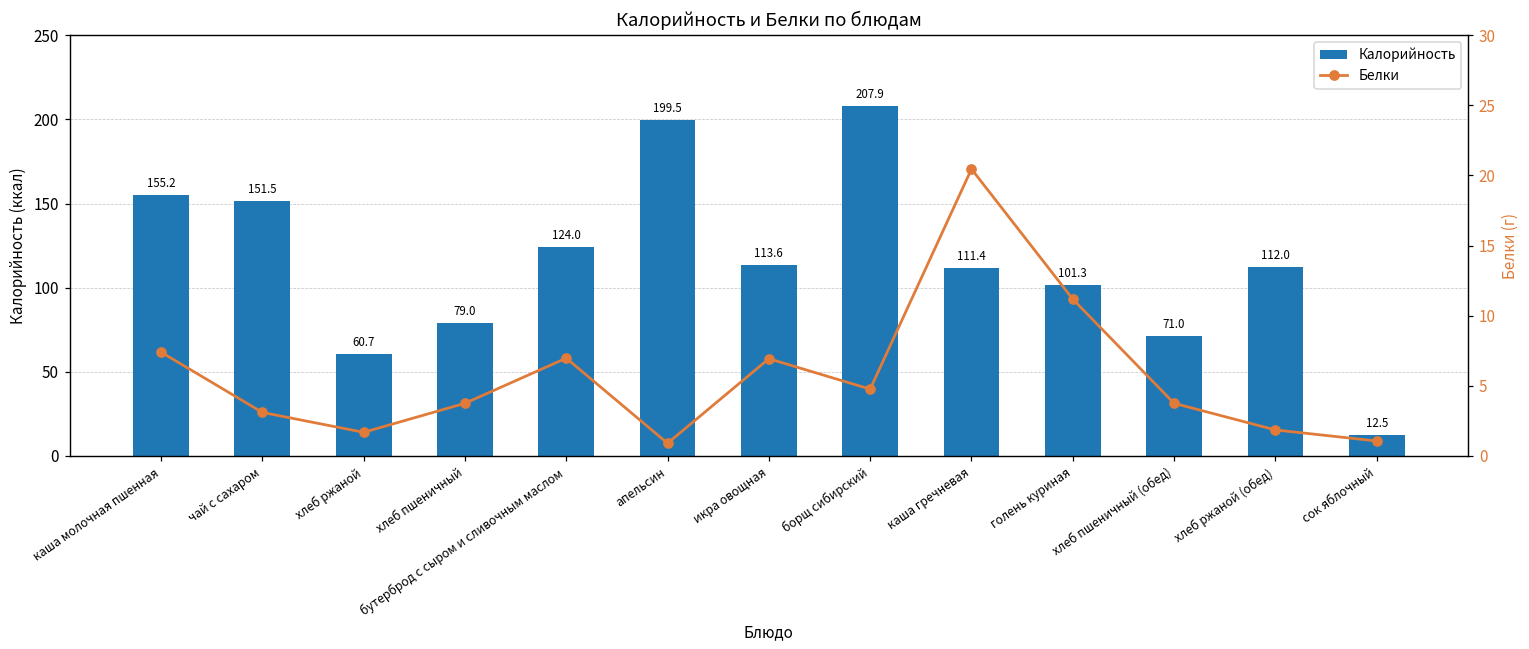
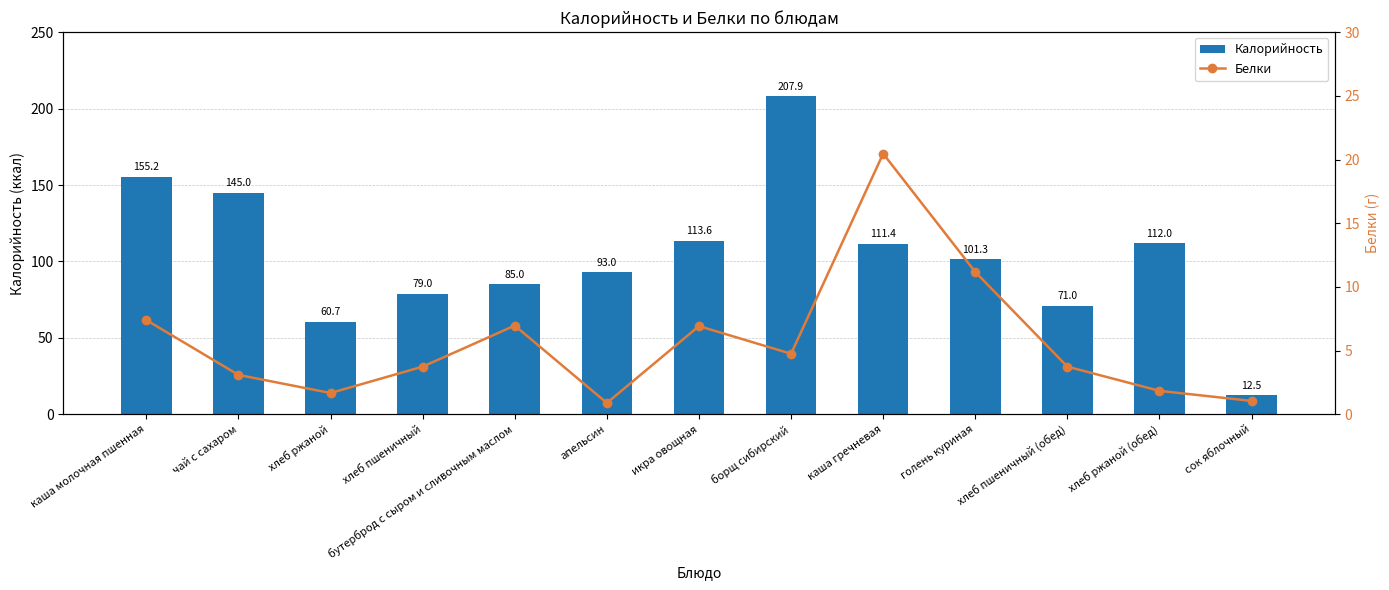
Калорийность, чай с сахаром: 151.5 -> 145.0
Калорийность, бутерброд с сыром и сливочным маслом: 124.0 -> 85.0
Калорийность, апельсин: 199.5 -> 93.0
